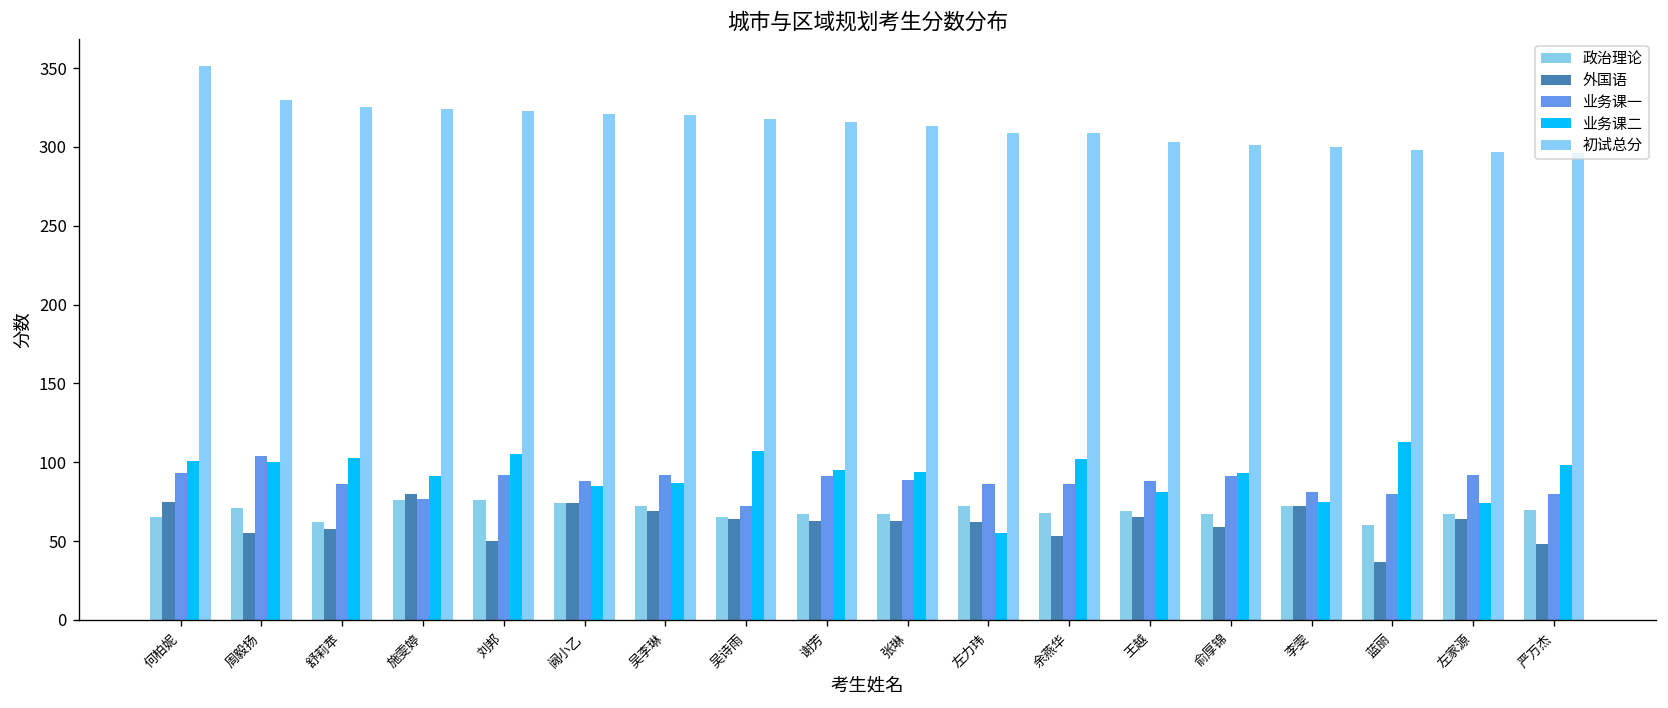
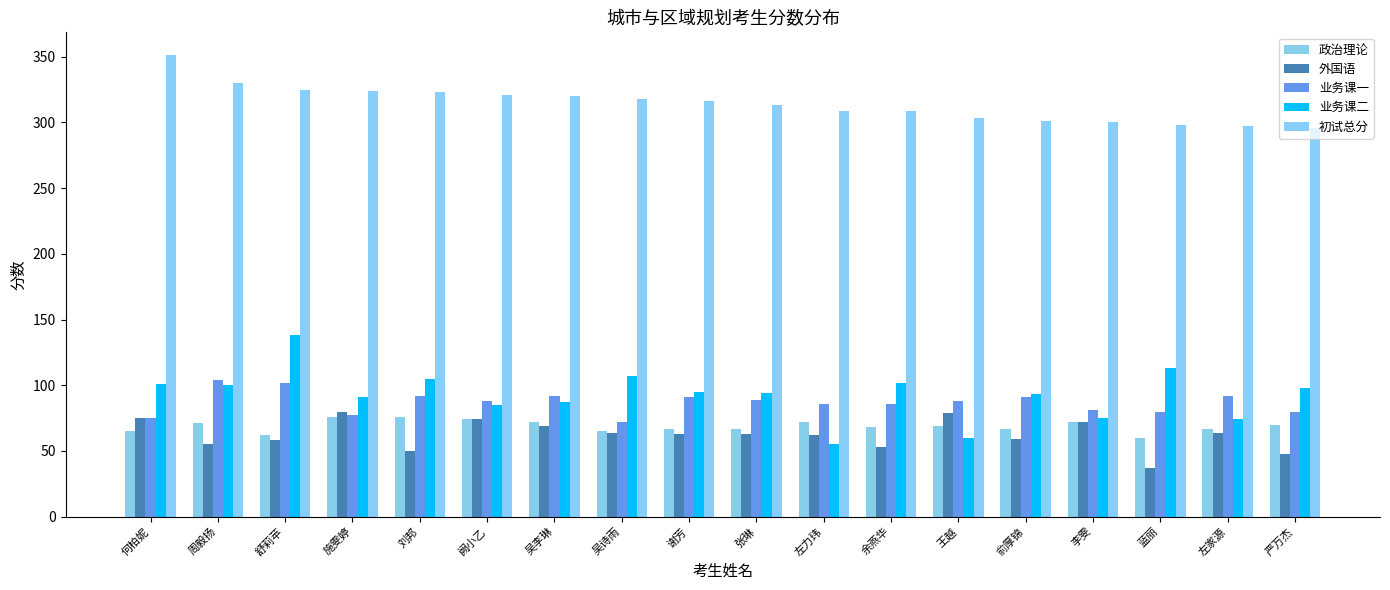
业务课一, 何柏妮: 93 -> 75
业务课一, 舒莉苹: 86 -> 102
业务课二, 舒莉苹: 103 -> 138
外国语, 王越: 65 -> 79
业务课二, 王越: 81 -> 60
